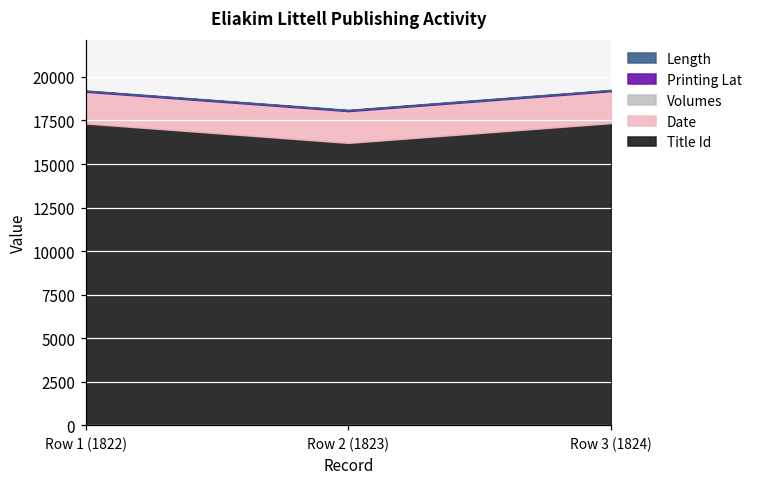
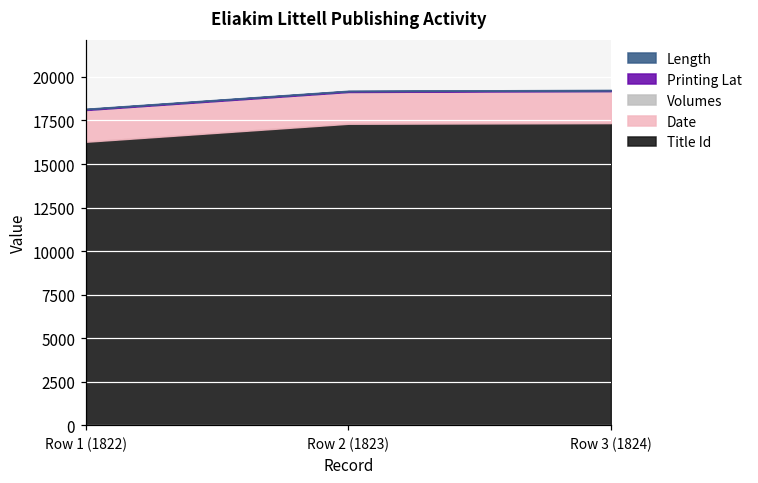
Title Id, Row 1 (1822): 17300 -> 16300
Title Id, Row 2 (1823): 16200 -> 17300
